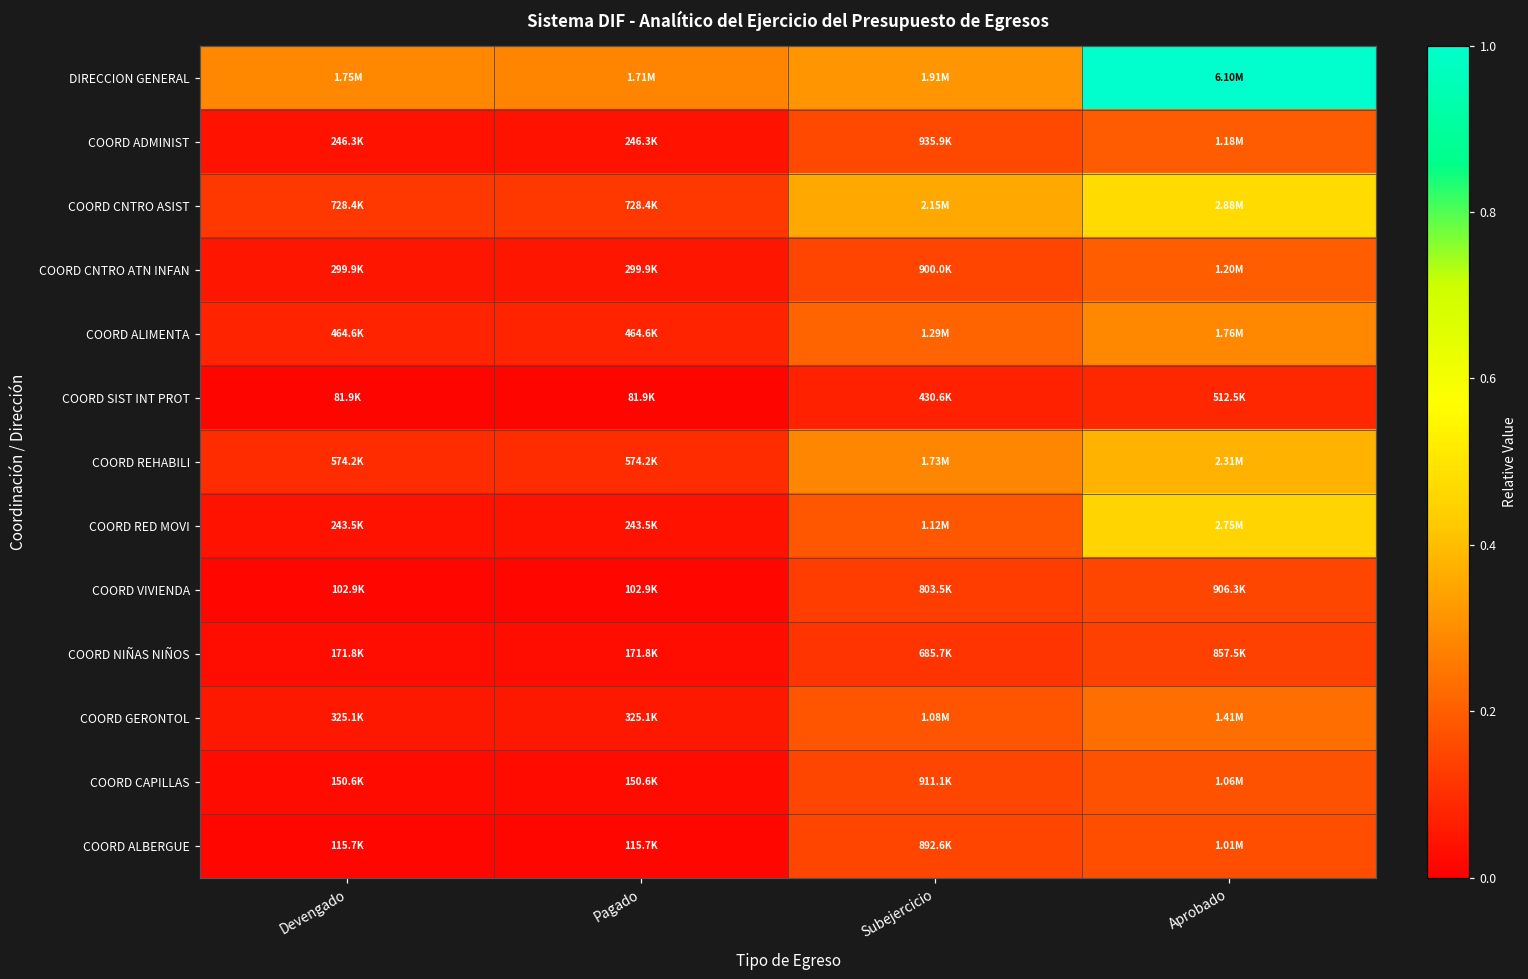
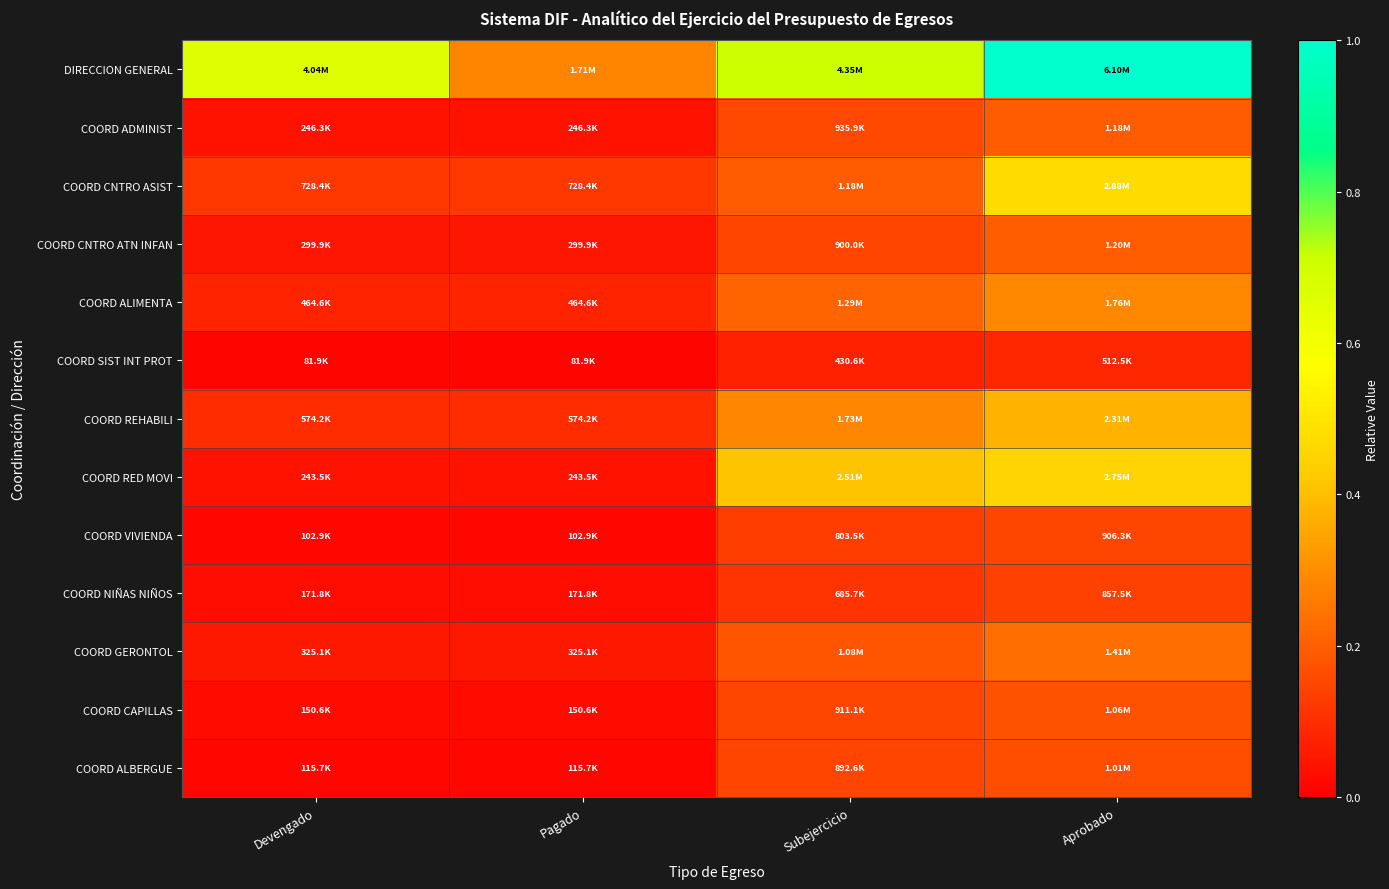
DIRECCION GENERAL, Devengado: 1.75M -> 4.04M
DIRECCION GENERAL, Subejercicio: 1.91M -> 4.35M
COORD CNTRO ASIST, Subejercicio: 2.15M -> 1.18M
COORD RED MOVI, Subejercicio: 1.12M -> 2.51M
